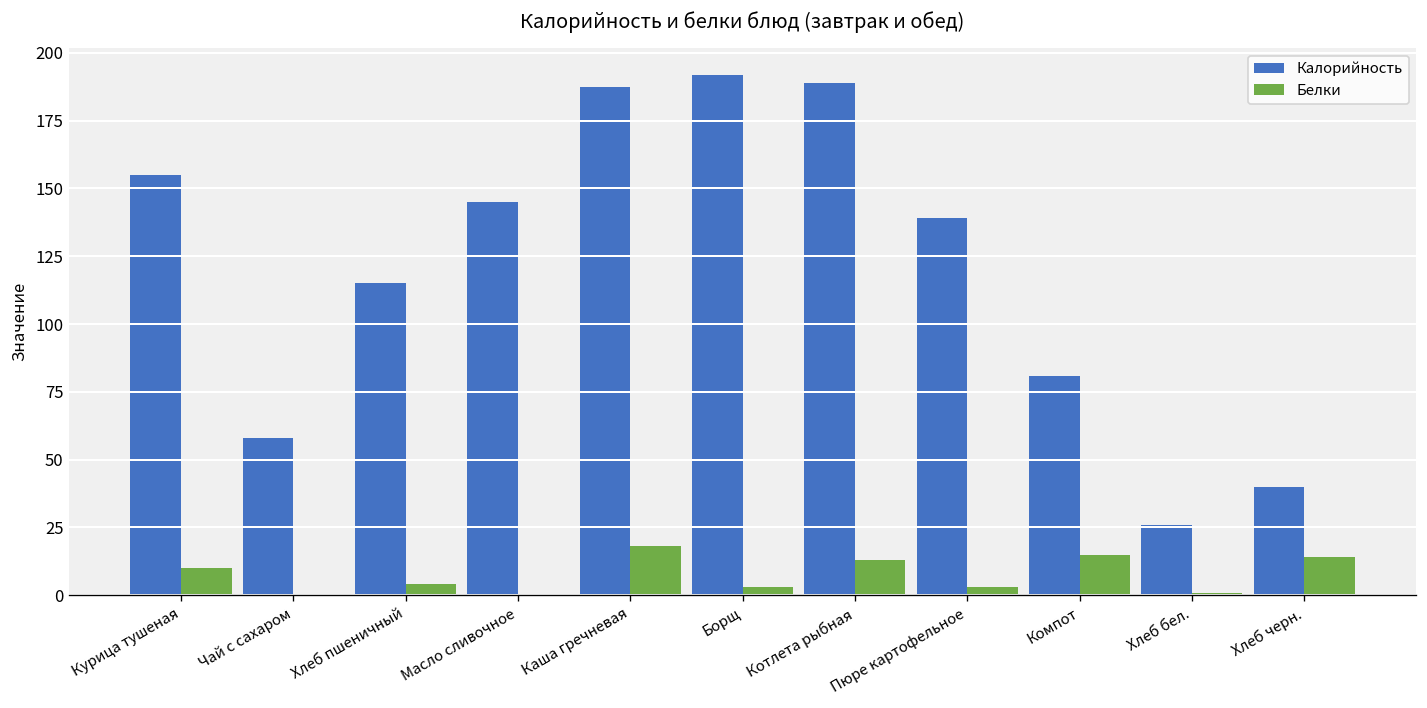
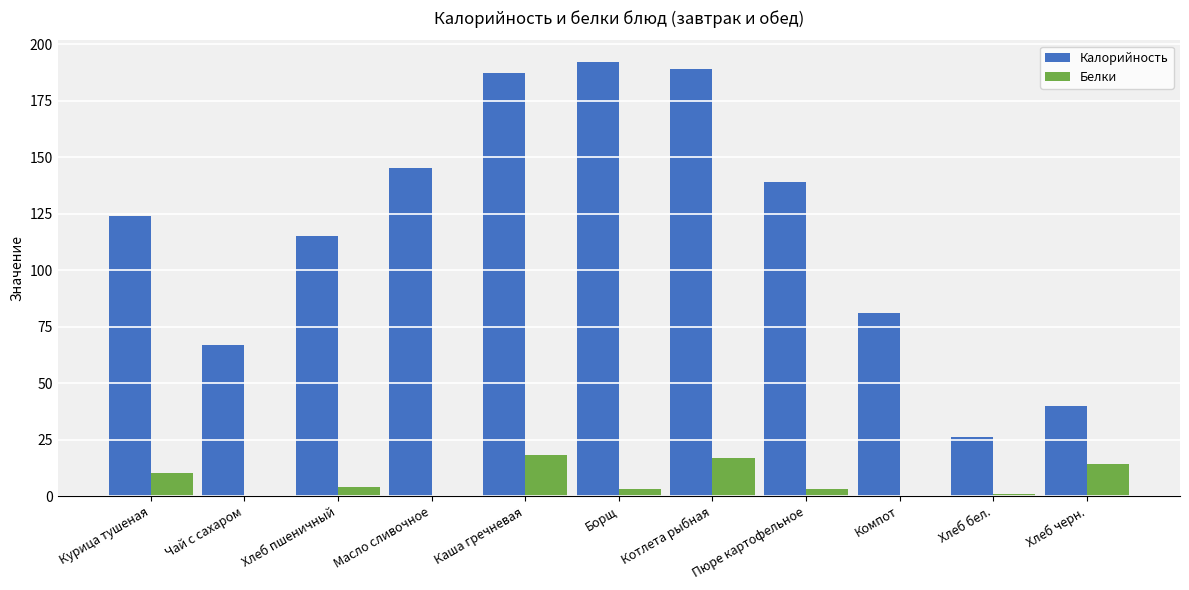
Калорийность, Курица тушеная: 155 -> 124
Калорийность, Чай с сахаром: 58 -> 67
Белки, Котлета рыбная: 13 -> 17
Белки, Компот: 15 -> 0
